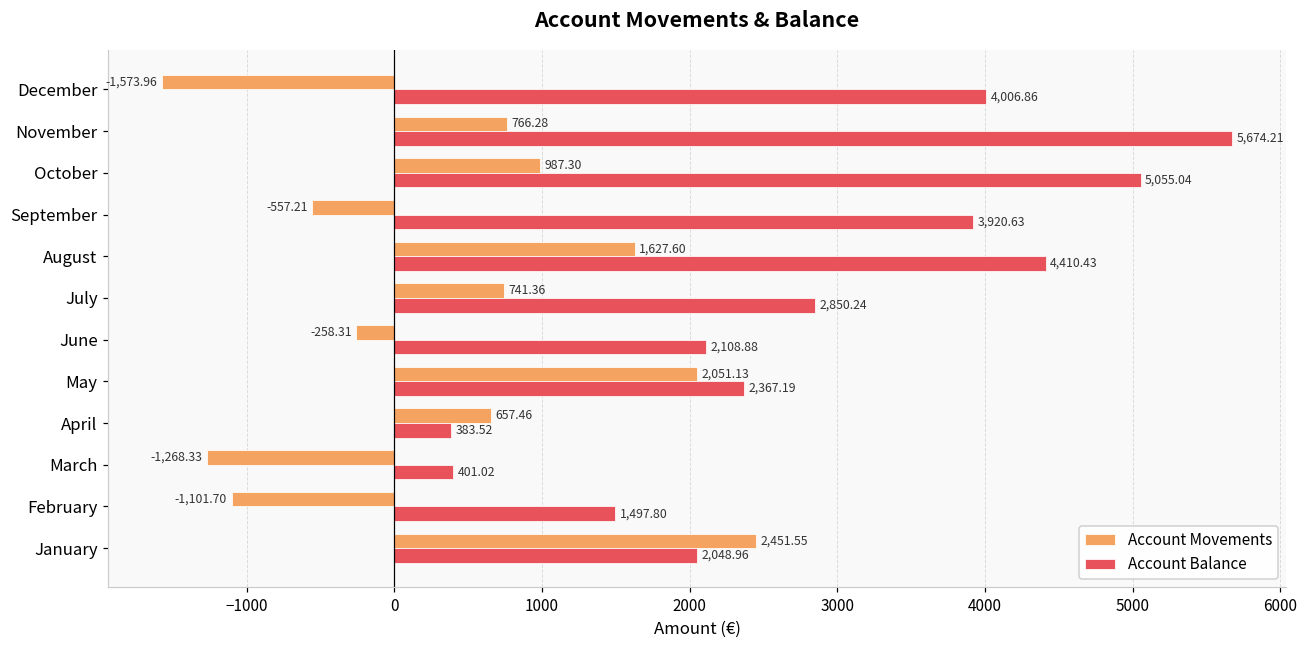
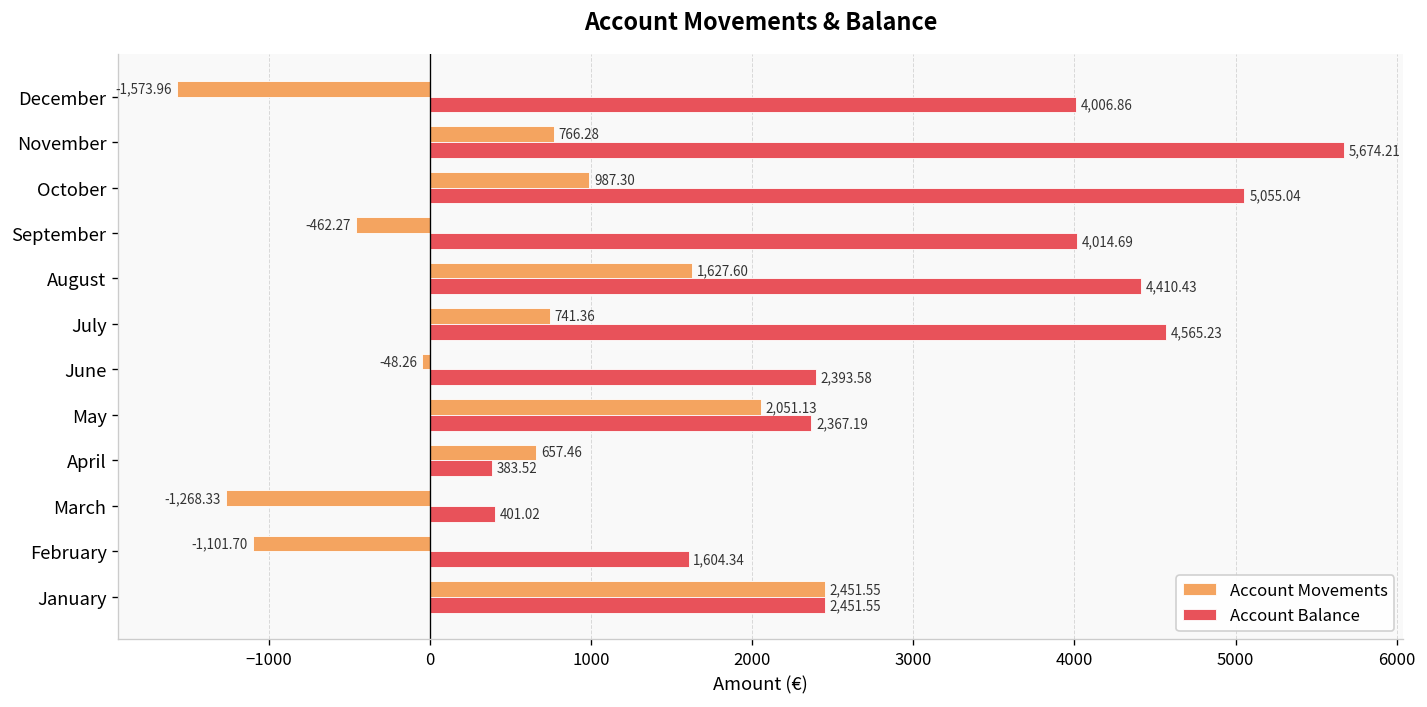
Account Movements, September: -557.21 -> -462.27
Account Balance, September: 3,920.63 -> 4,014.69
Account Balance, July: 2,850.24 -> 4,565.23
Account Movements, June: -258.31 -> -48.26
Account Balance, June: 2,108.88 -> 2,393.58
Account Balance, February: 1,497.80 -> 1,604.34
Account Balance, January: 2,048.96 -> 2,451.55
